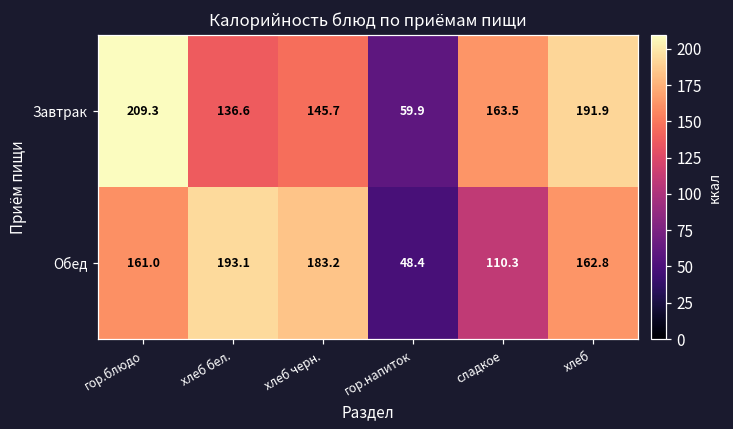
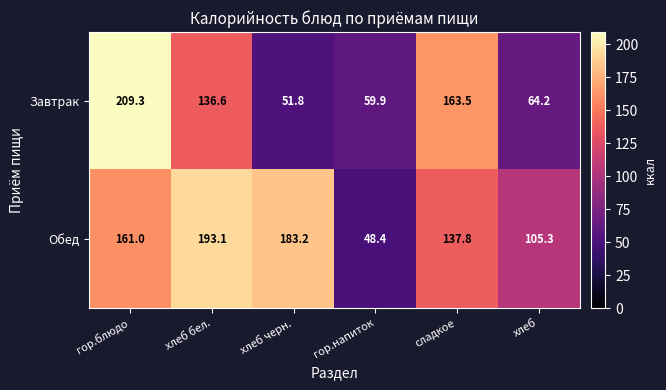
Завтрак, хлеб черн.: 145.7 -> 51.8
Завтрак, хлеб: 191.9 -> 64.2
Обед, сладкое: 110.3 -> 137.8
Обед, хлеб: 162.8 -> 105.3
